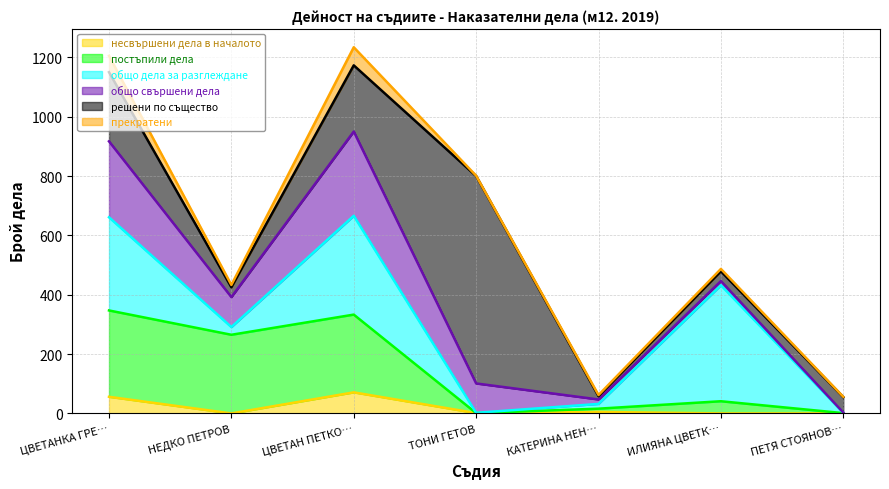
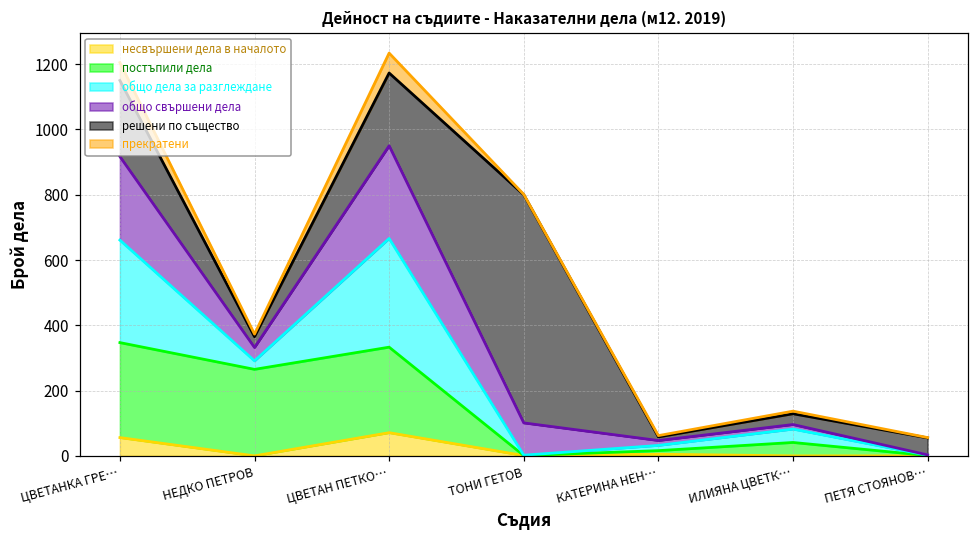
общо свършени дела, НЕДКО ПЕТРОВ: 100 -> 40
общо дела за разглеждане, ИЛИЯНА ЦВЕТК…: 390 -> 40
